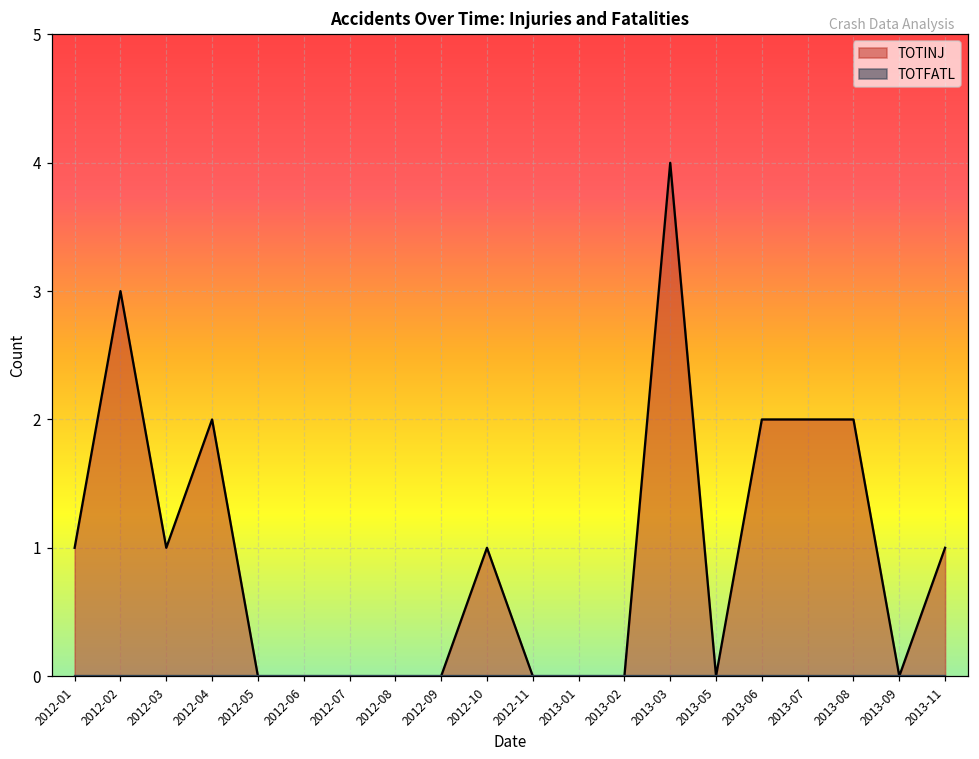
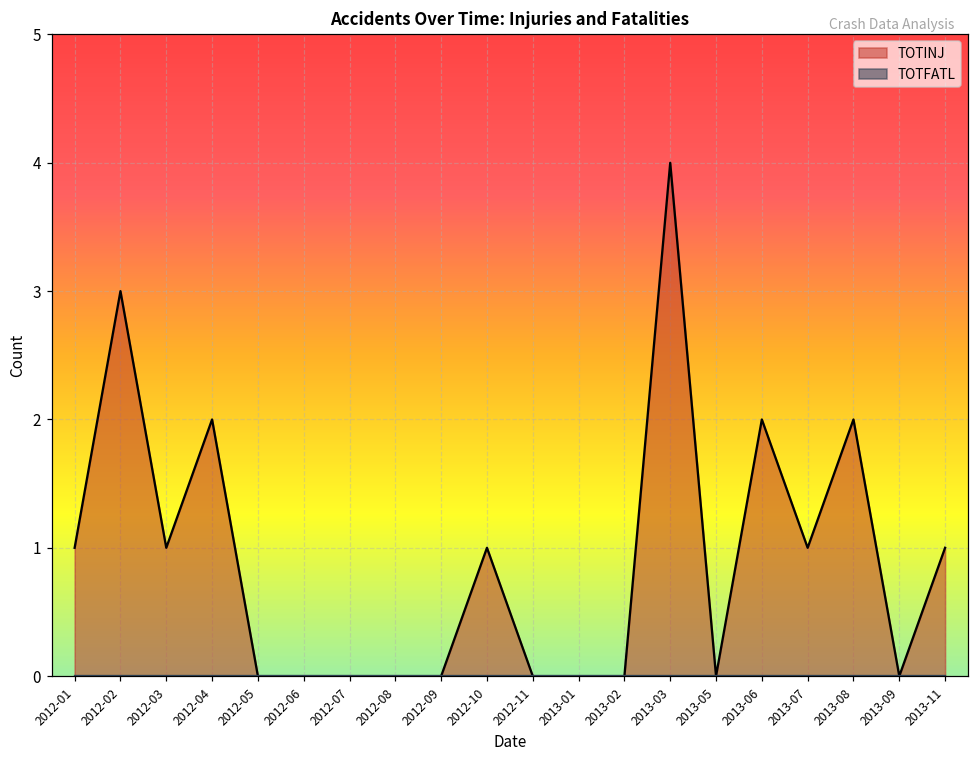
TOTINJ, 2013-07: 2 -> 1
